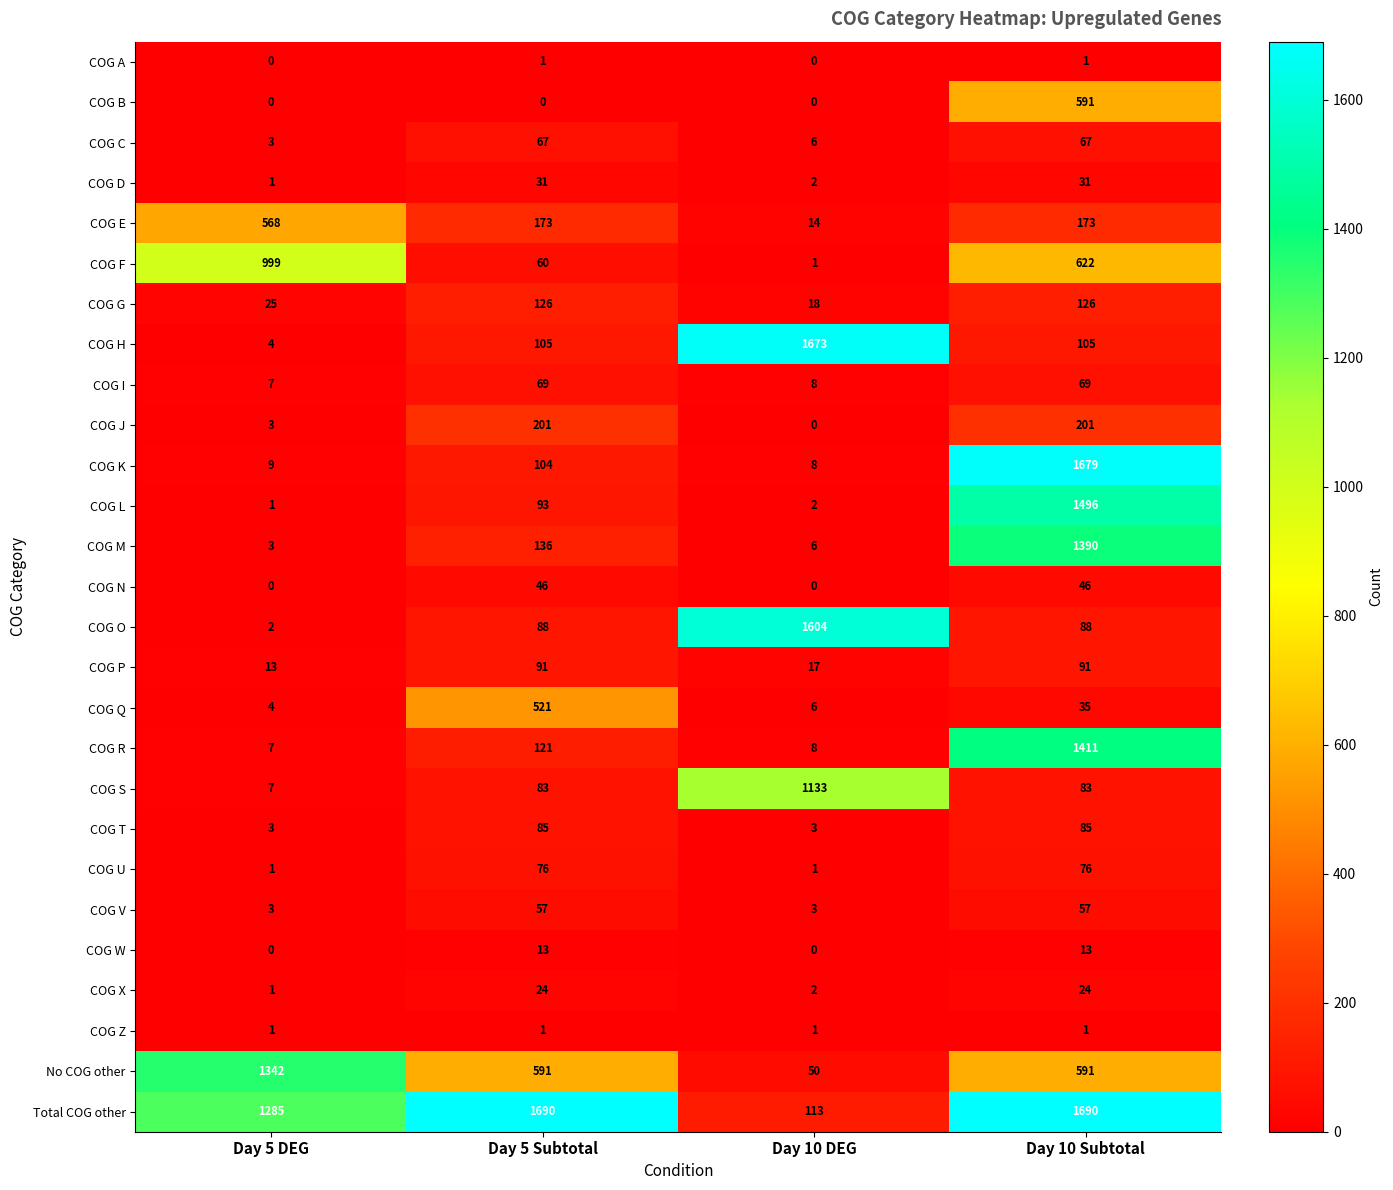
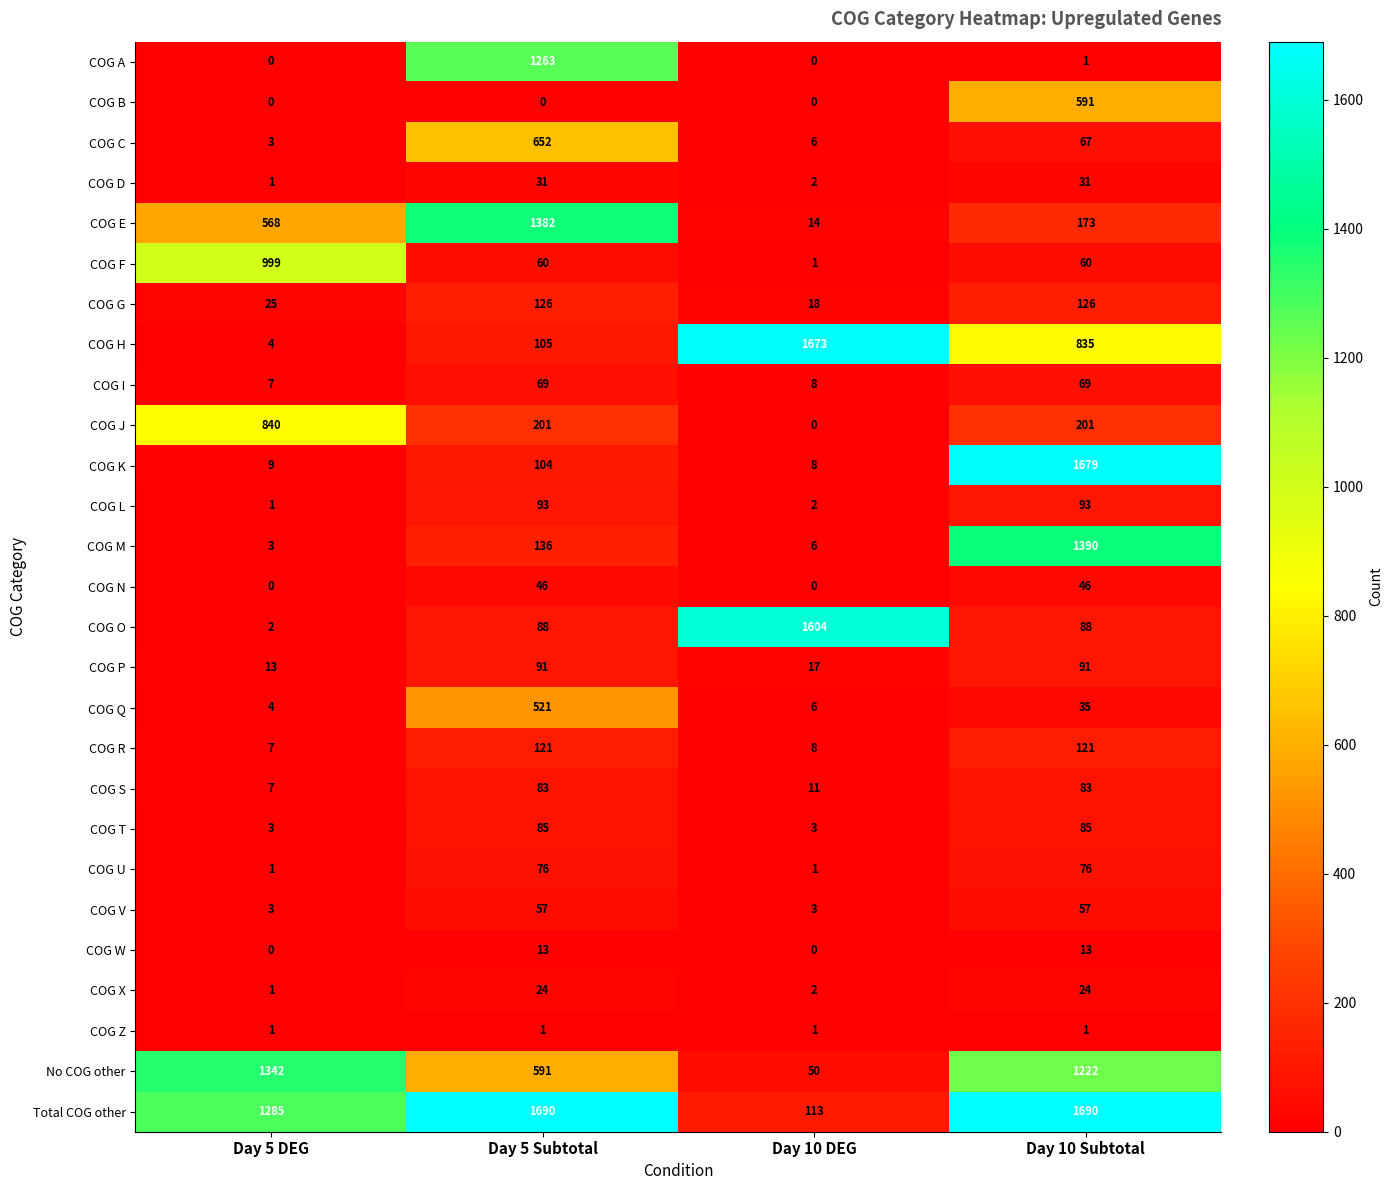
COG A, Day 5 Subtotal: 1 -> 1263
COG C, Day 5 Subtotal: 67 -> 652
COG E, Day 5 Subtotal: 173 -> 1382
COG F, Day 10 Subtotal: 622 -> 60
COG H, Day 10 Subtotal: 105 -> 835
COG J, Day 5 DEG: 3 -> 840
COG L, Day 10 Subtotal: 1496 -> 93
COG R, Day 10 Subtotal: 1411 -> 121
COG S, Day 10 DEG: 1133 -> 11
No COG other, Day 10 Subtotal: 591 -> 1222
